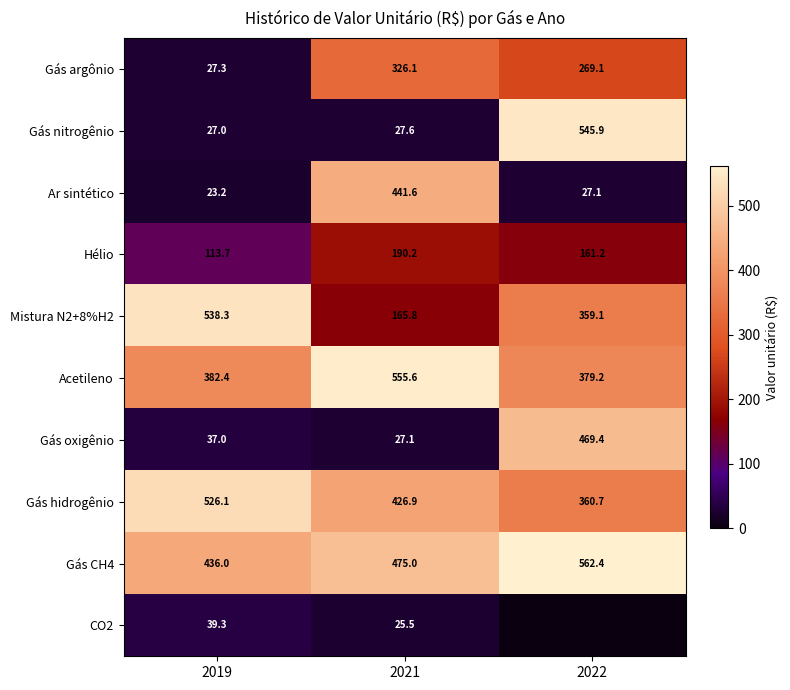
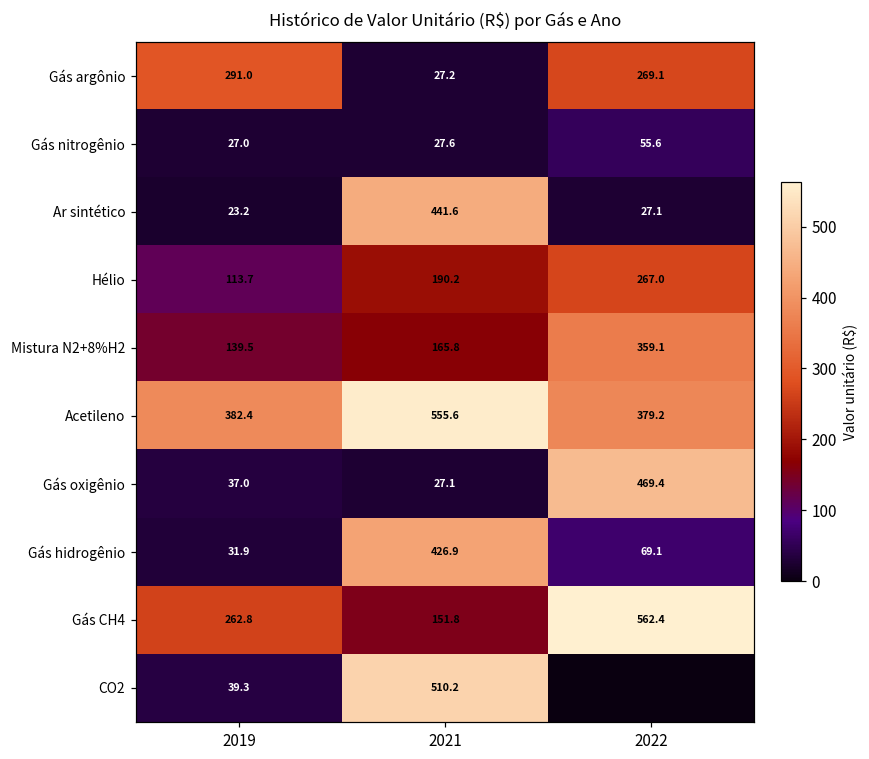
Gás argônio, 2019: 27.3 -> 291.0
Gás argônio, 2021: 326.1 -> 27.2
Gás nitrogênio, 2022: 545.9 -> 55.6
Hélio, 2022: 161.2 -> 267.0
Mistura N2+8%H2, 2019: 538.3 -> 139.5
Gás hidrogênio, 2019: 526.1 -> 31.9
Gás hidrogênio, 2022: 360.7 -> 69.1
Gás CH4, 2019: 436.0 -> 262.8
Gás CH4, 2021: 475.0 -> 151.8
CO2, 2021: 25.5 -> 510.2
